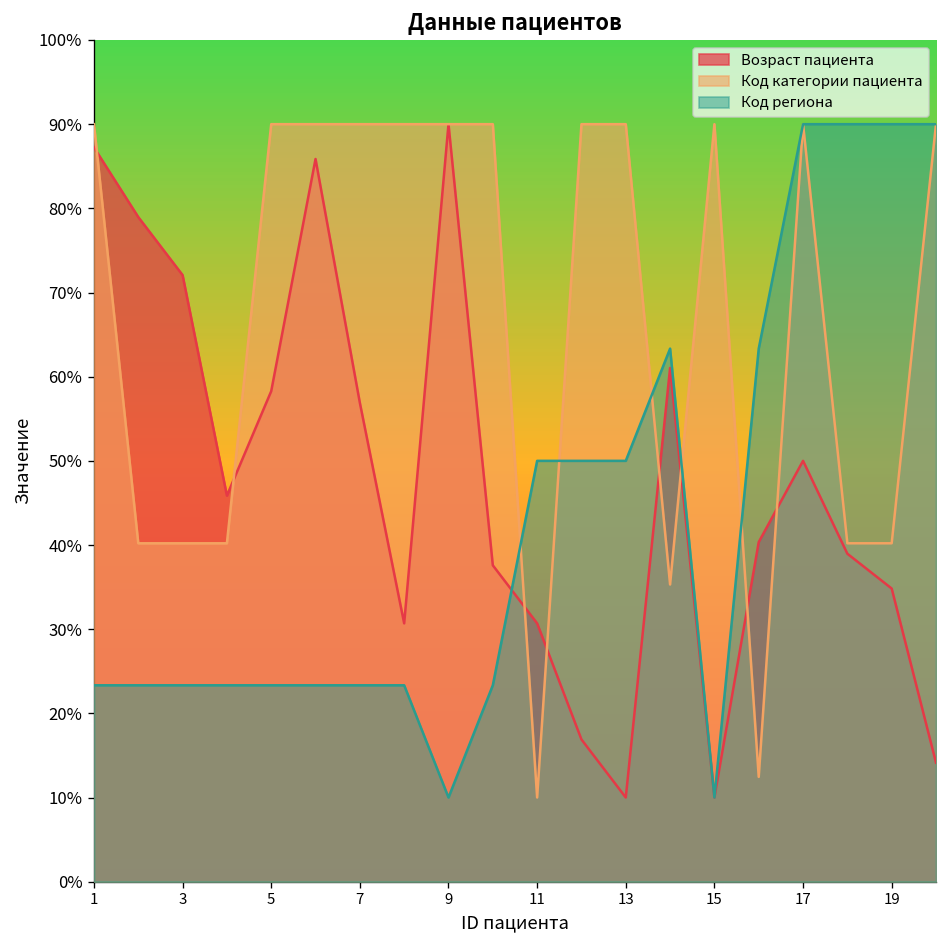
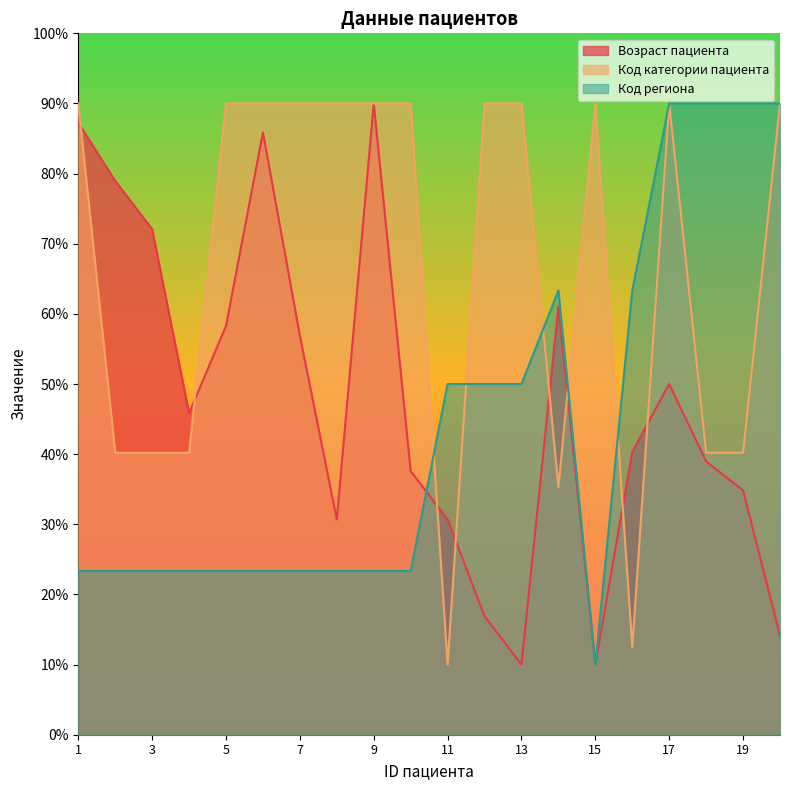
Код региона, 9: 10% -> 23%
